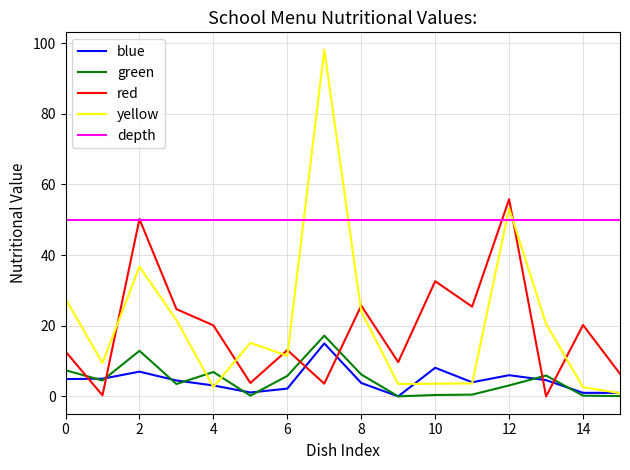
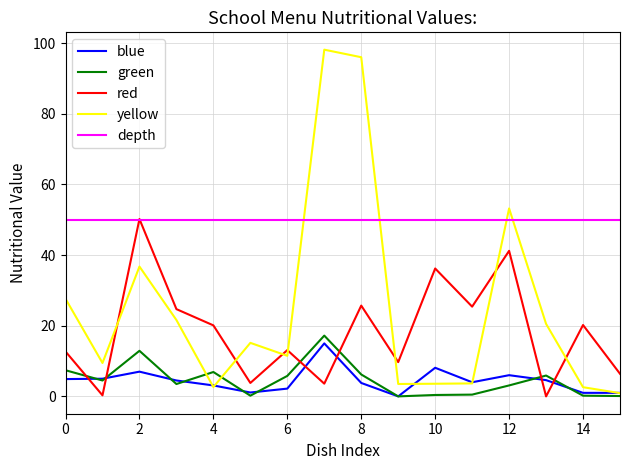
yellow, 8: 24 -> 96
red, 10: 33 -> 36
red, 12: 56 -> 41
